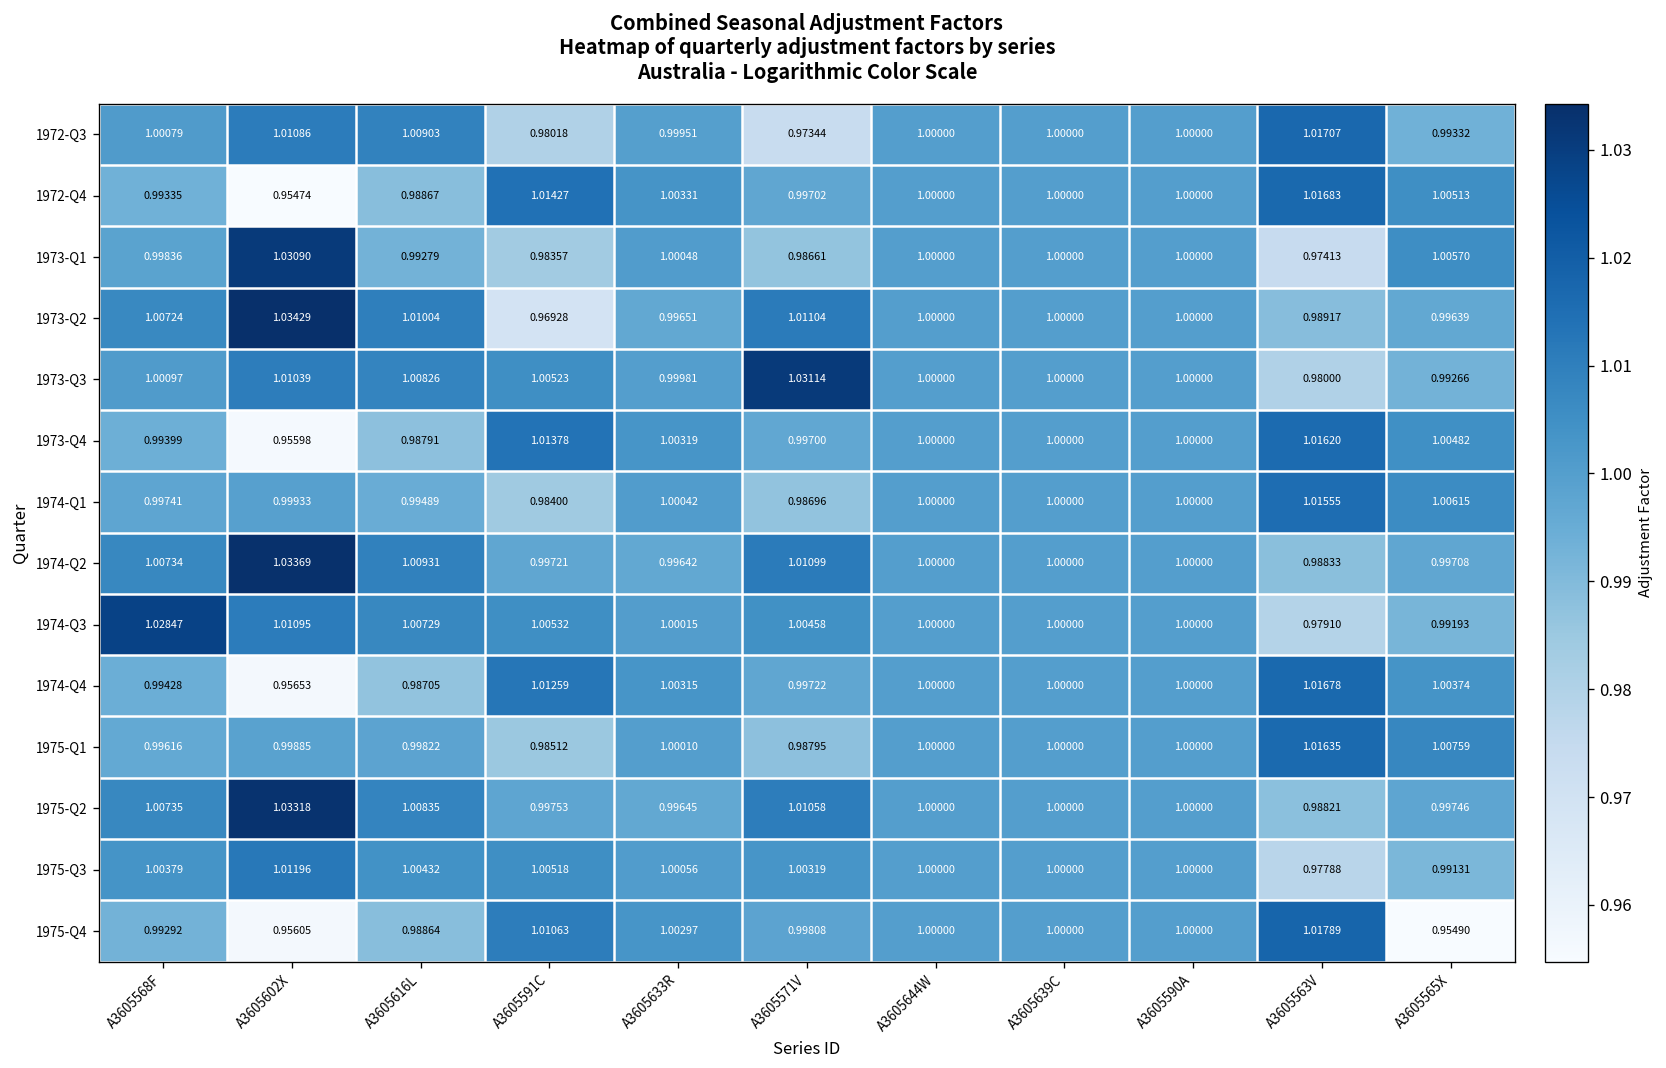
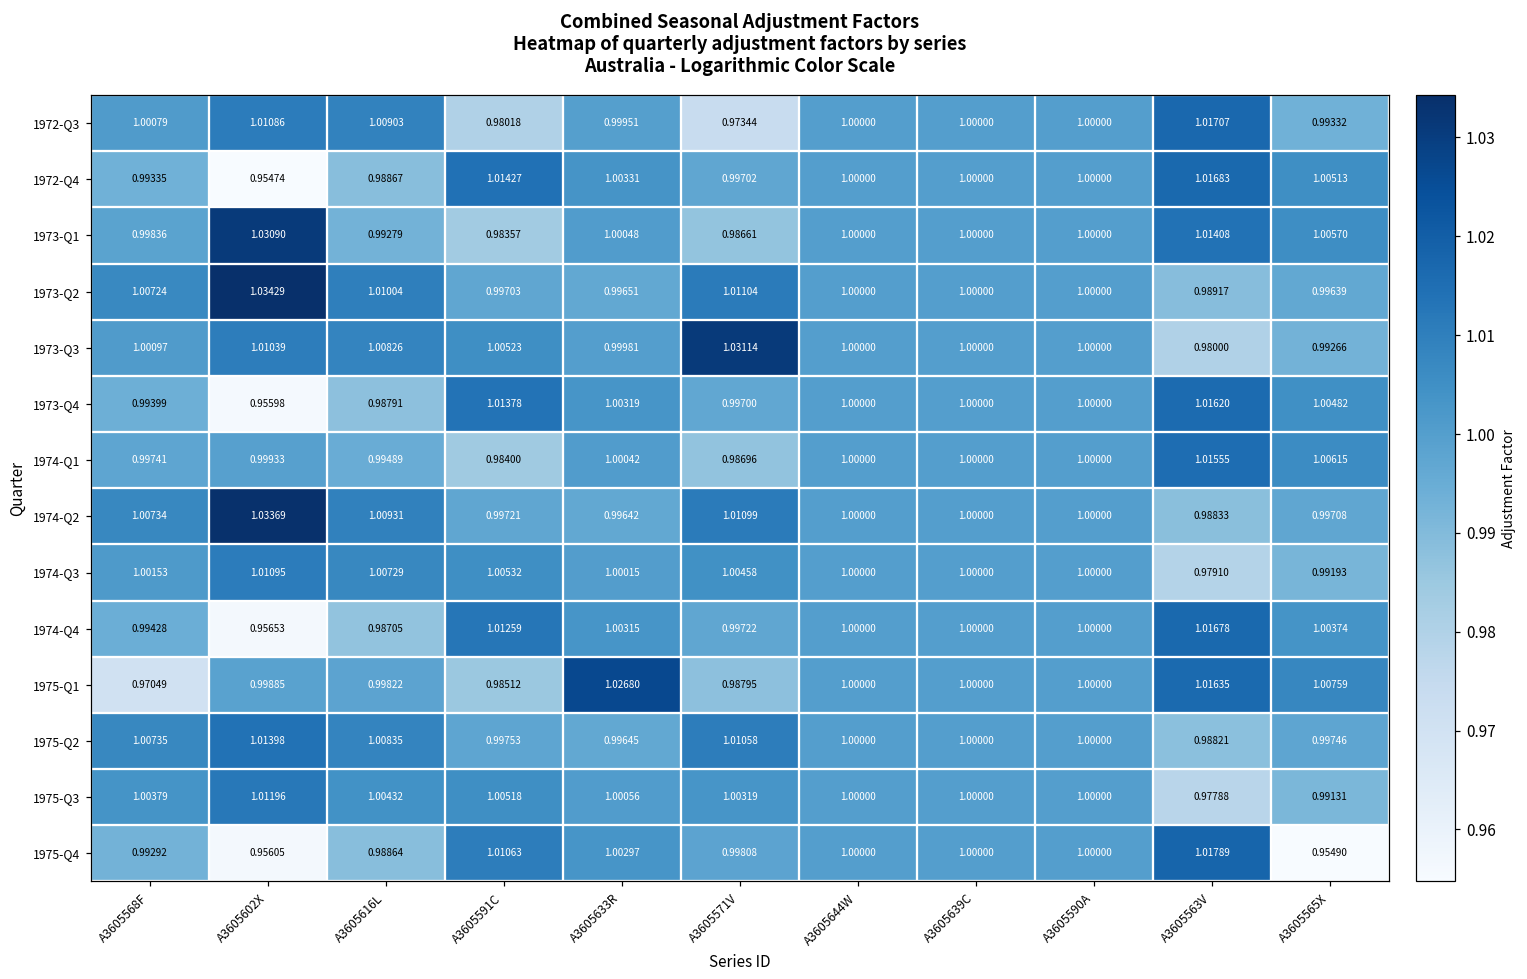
1973-Q1, A3605563V: 0.97413 -> 1.01408
1973-Q2, A3605591C: 0.96928 -> 0.99703
1974-Q3, A3605568F: 1.02847 -> 1.00153
1975-Q1, A3605568F: 0.99616 -> 0.97049
1975-Q1, A3605633R: 1.00010 -> 1.02680
1975-Q2, A3605602X: 1.03318 -> 1.01398
